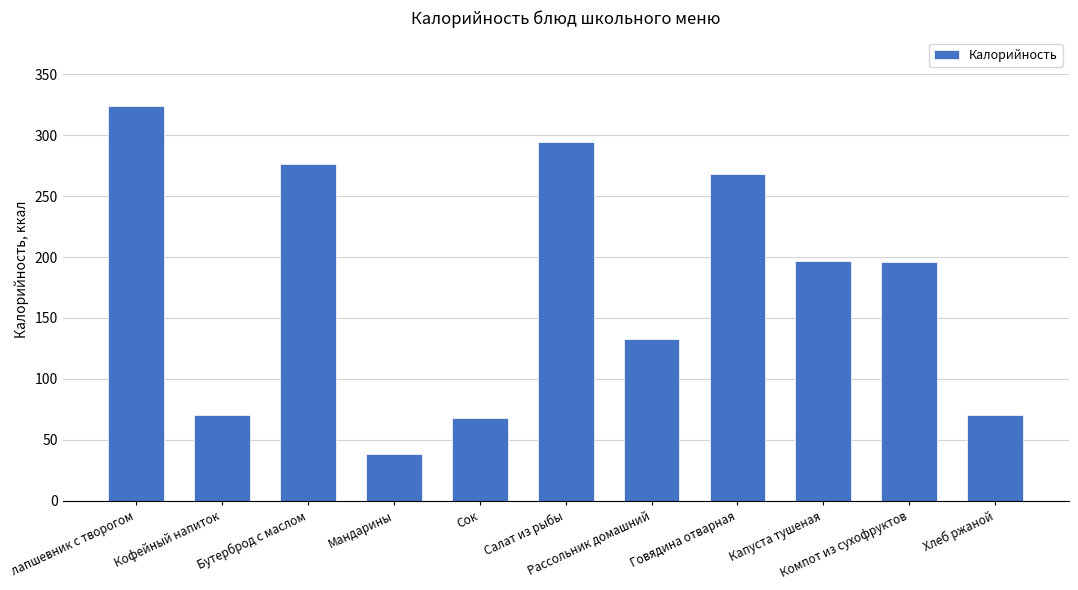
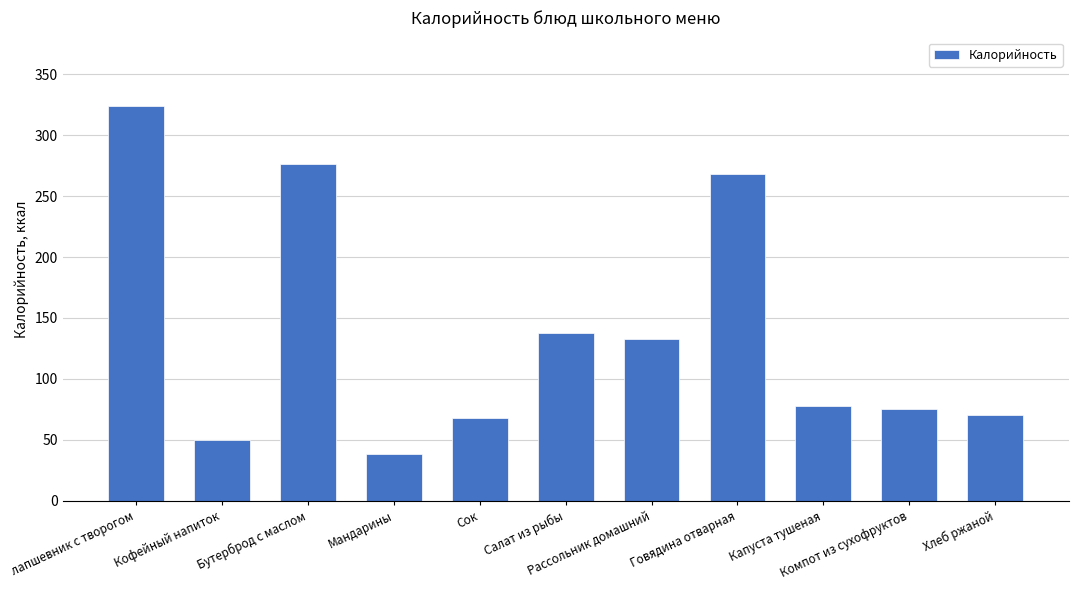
Кофейный напиток: 70 -> 50
Салат из рыбы: 294 -> 138
Капуста тушеная: 197 -> 78
Компот из сухофруктов: 196 -> 75
